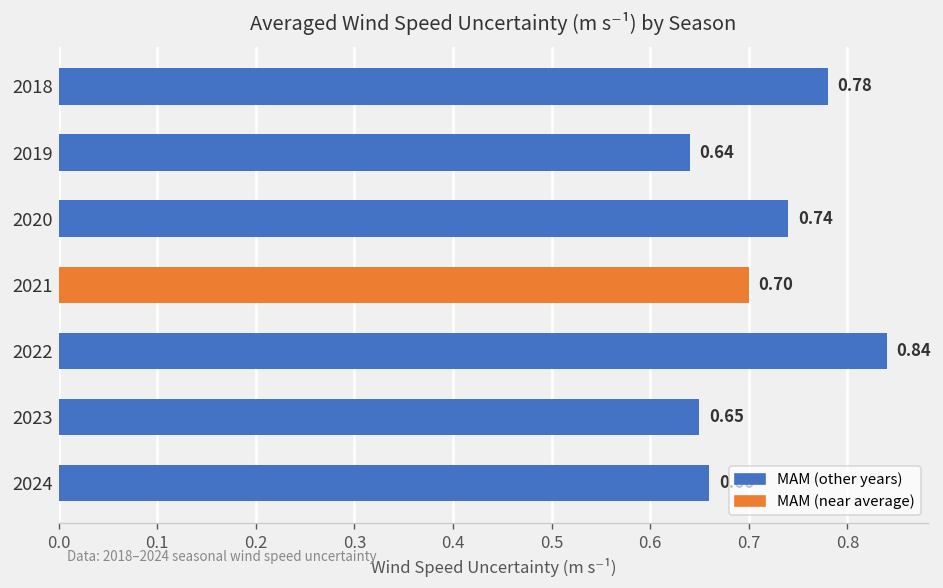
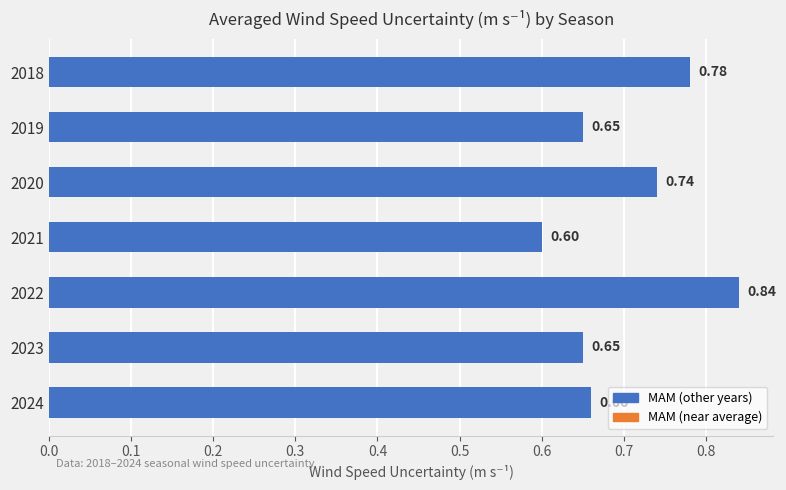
2019: 0.64 -> 0.65
2021: 0.70 -> 0.60
